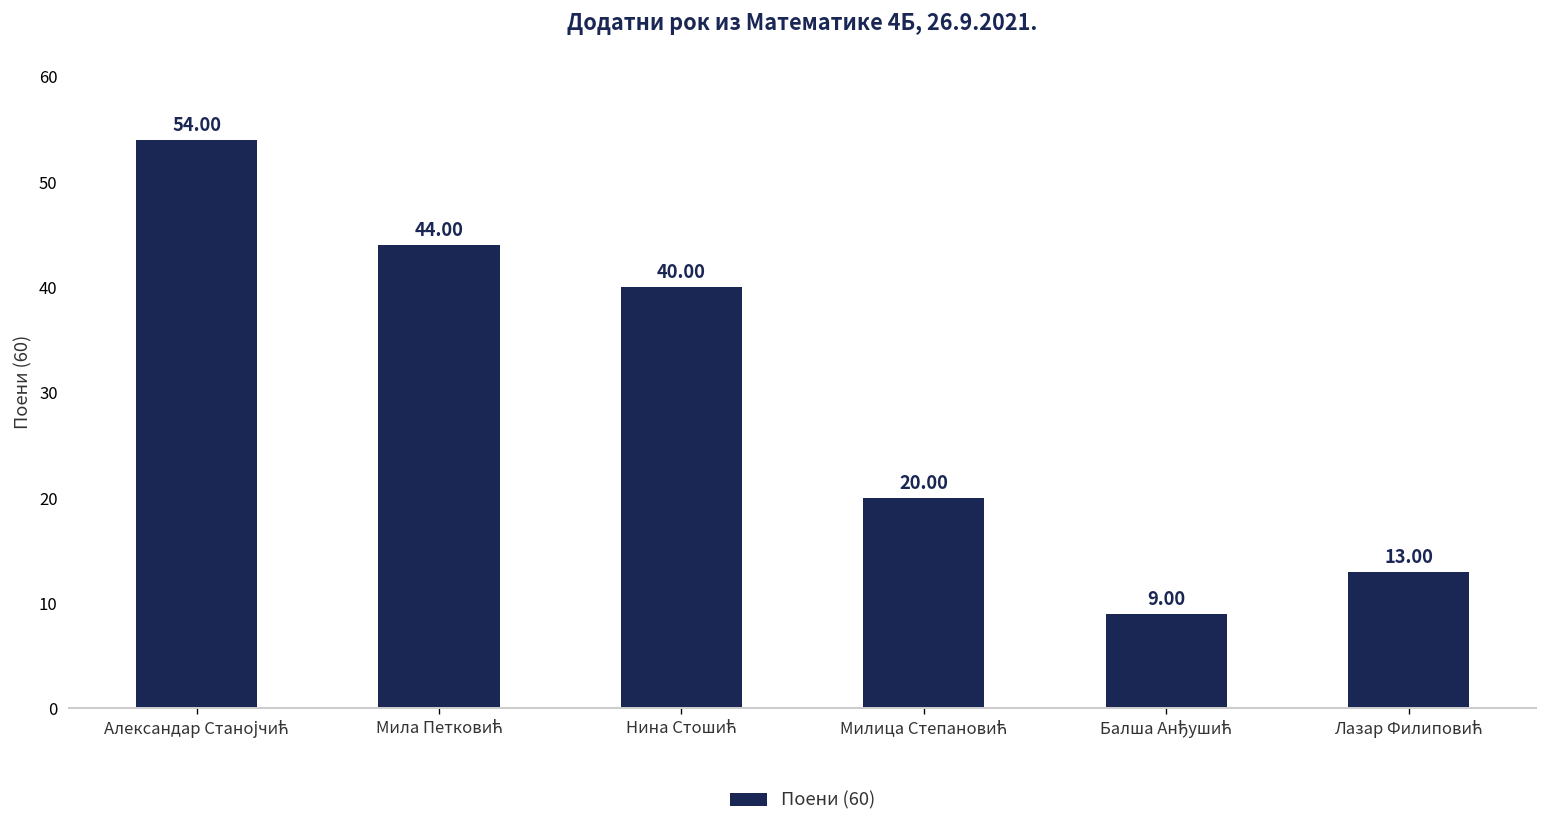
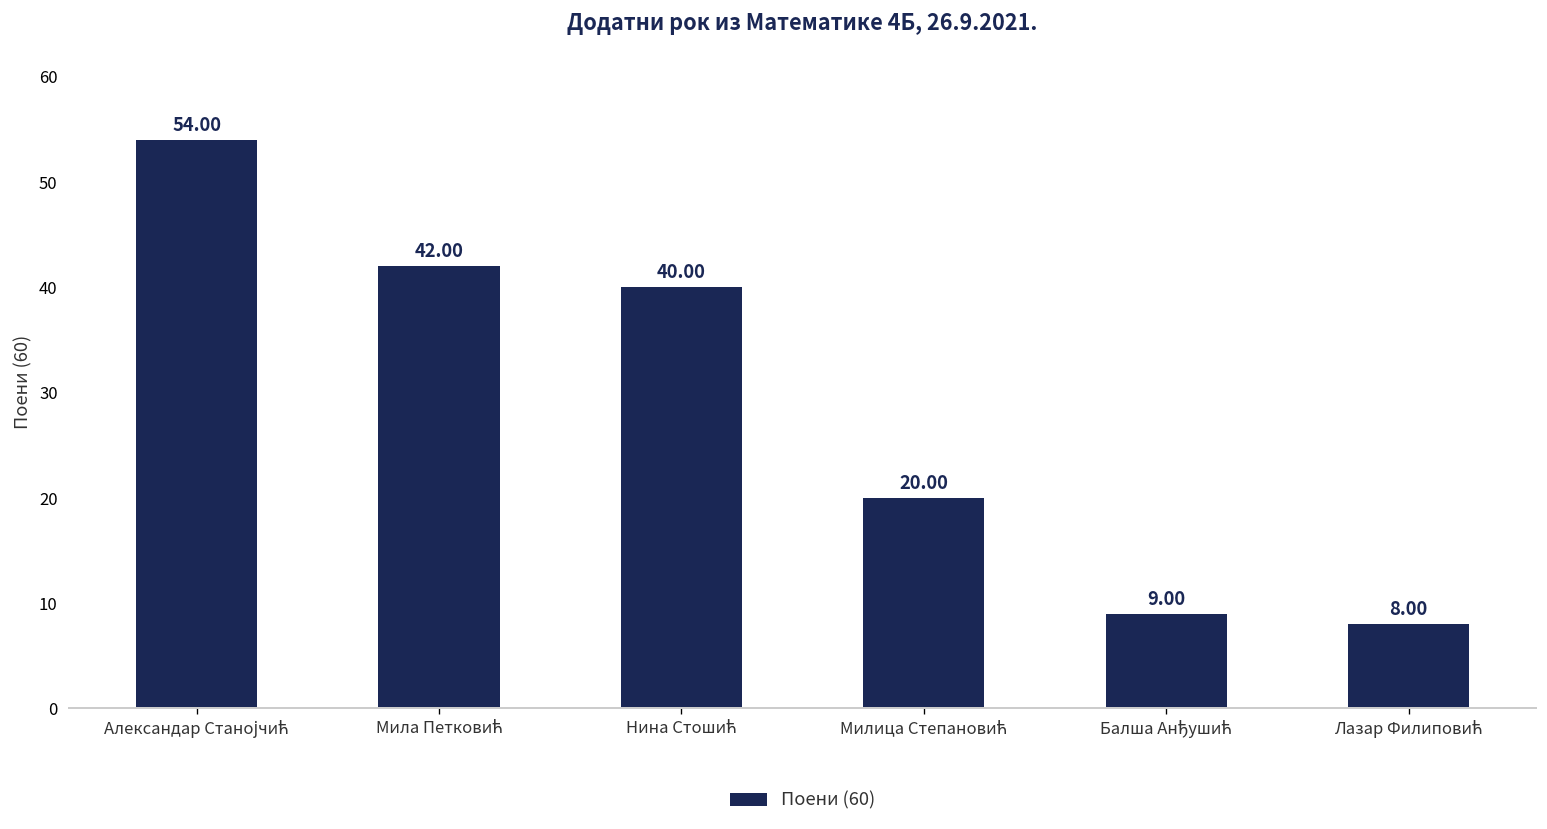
Мила Петковић: 44.00 -> 42.00
Лазар Филиповић: 13.00 -> 8.00
